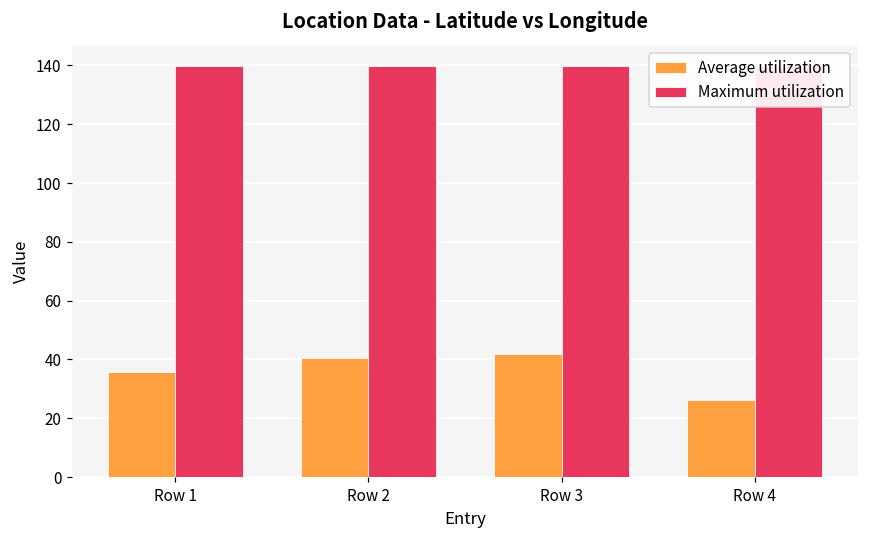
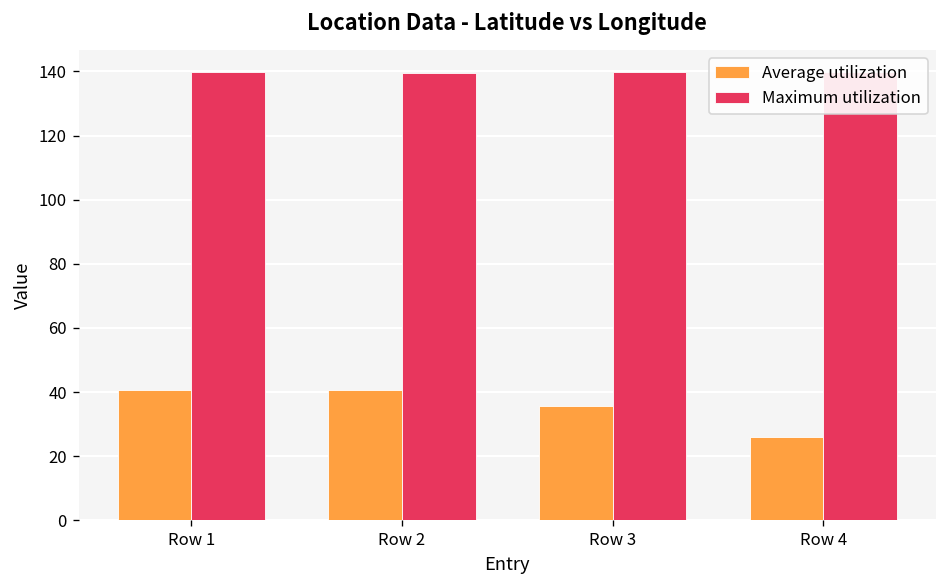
Average utilization, Row 1: 36 -> 41
Average utilization, Row 3: 42 -> 36
